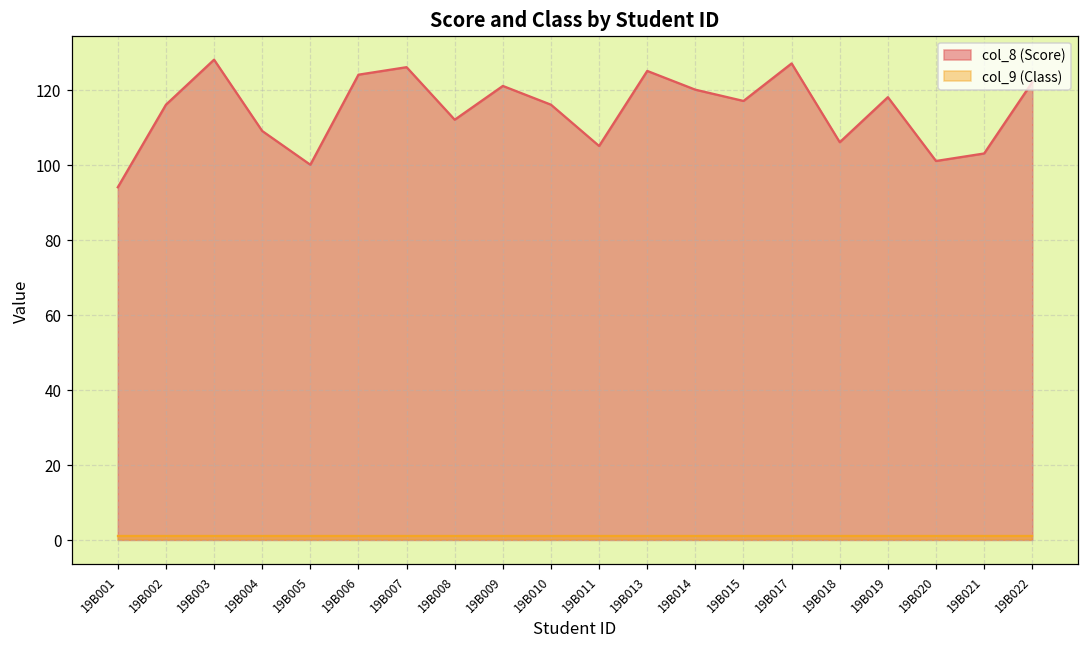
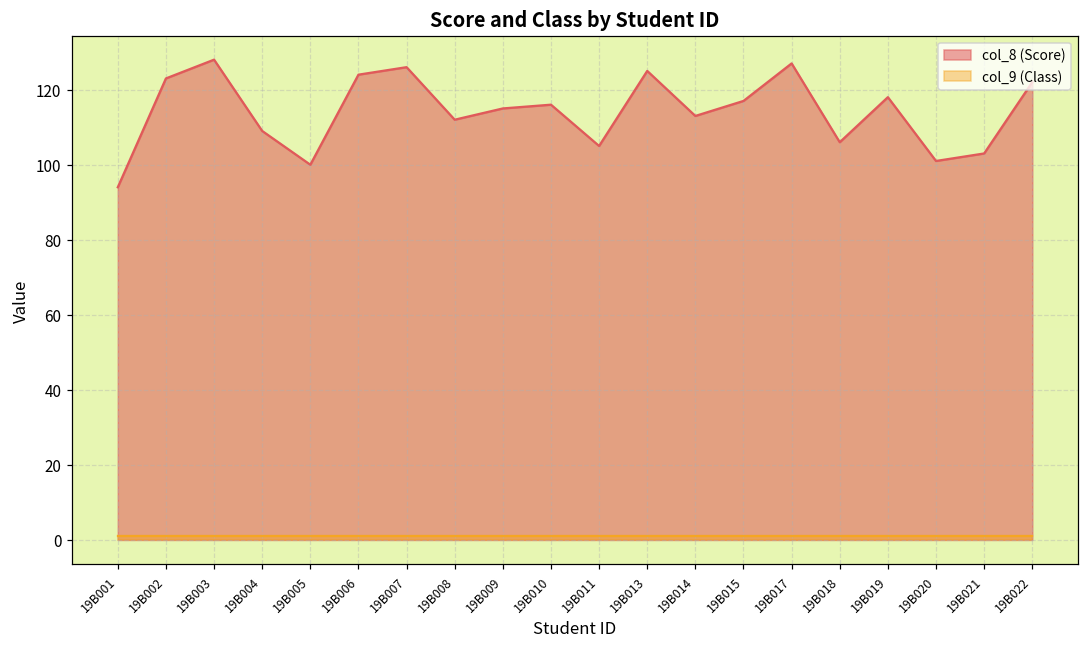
col_8 (Score), 19B002: 116 -> 123
col_8 (Score), 19B009: 121 -> 115
col_8 (Score), 19B014: 120 -> 113
